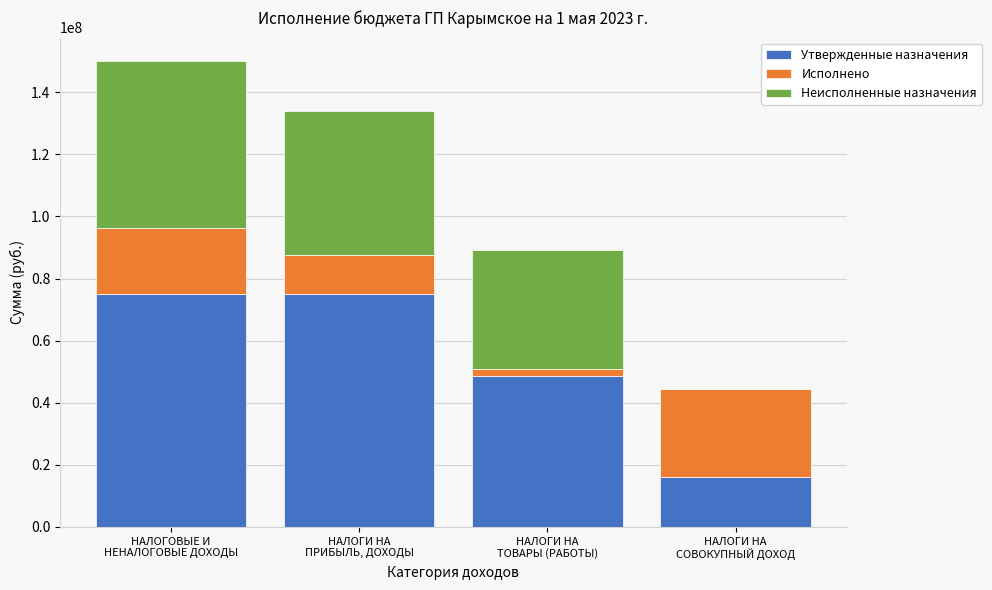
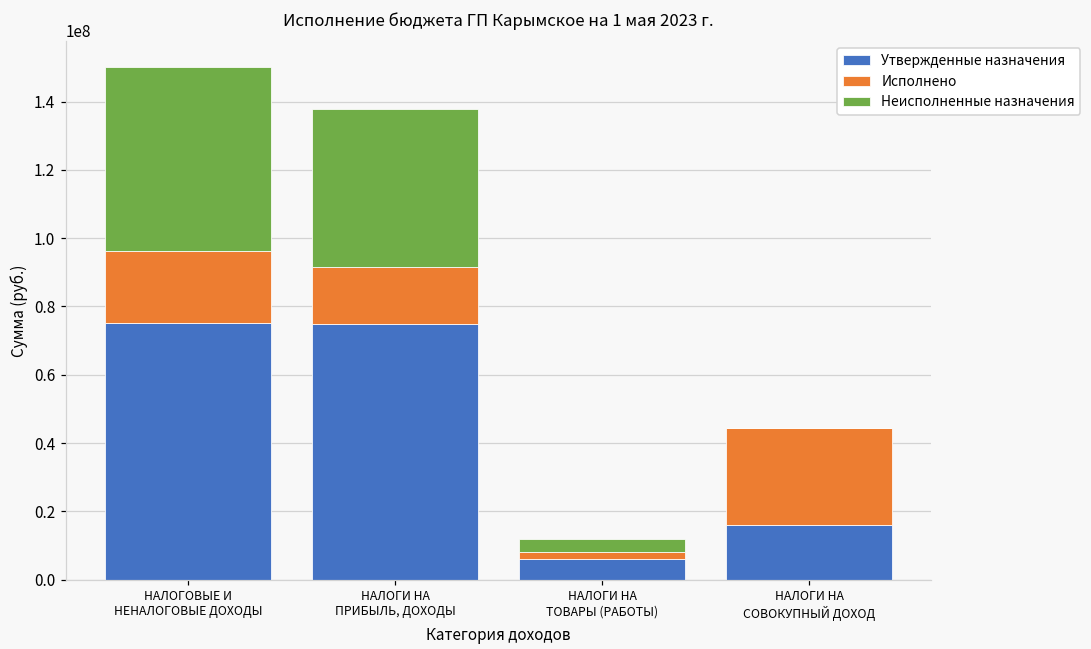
Исполнено, НАЛОГИ НА ПРИБЫЛЬ, ДОХОДЫ: 13000000 -> 17000000
Утвержденные назначения, НАЛОГИ НА ТОВАРЫ (РАБОТЫ): 49000000 -> 6000000
Неисполненные назначения, НАЛОГИ НА ТОВАРЫ (РАБОТЫ): 38000000 -> 4000000
